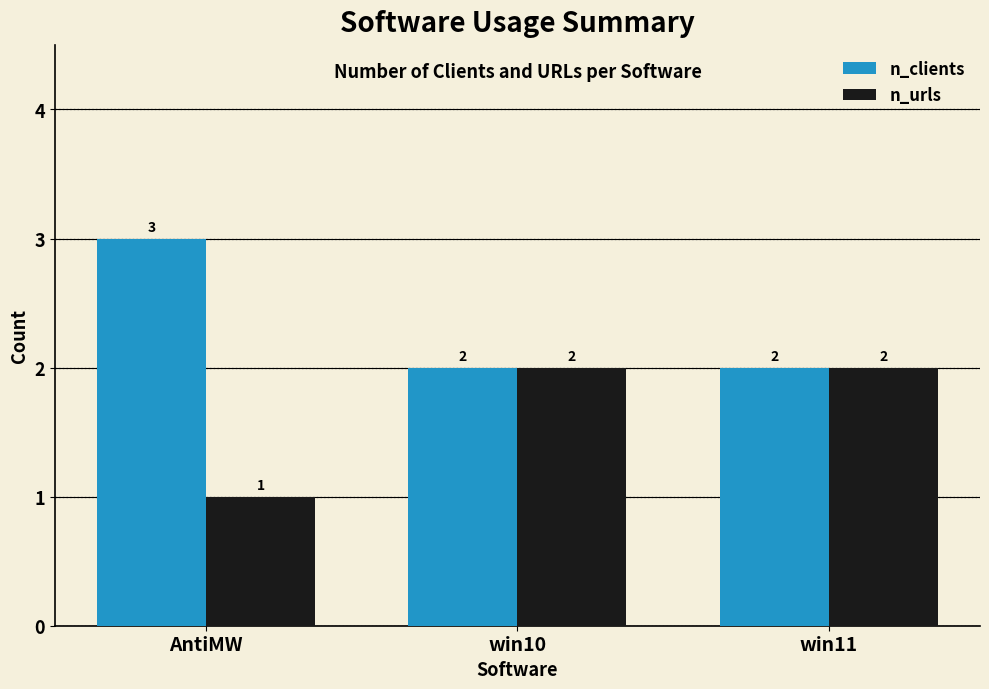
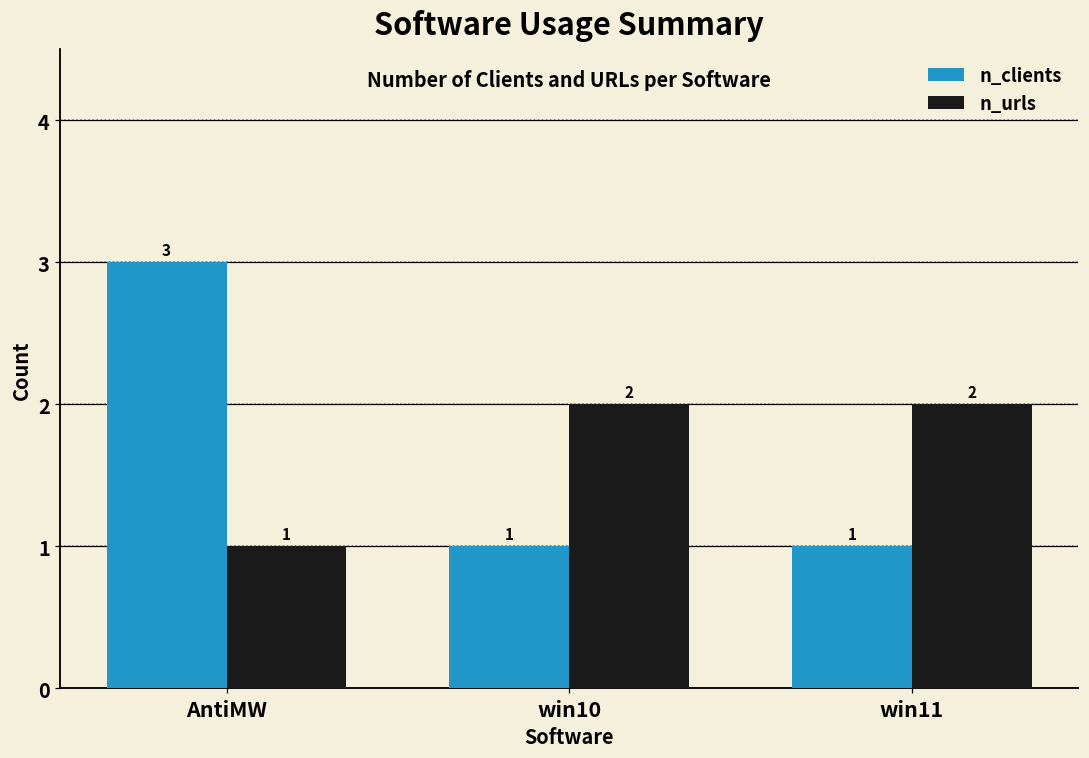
n_clients, win10: 2 -> 1
n_clients, win11: 2 -> 1
